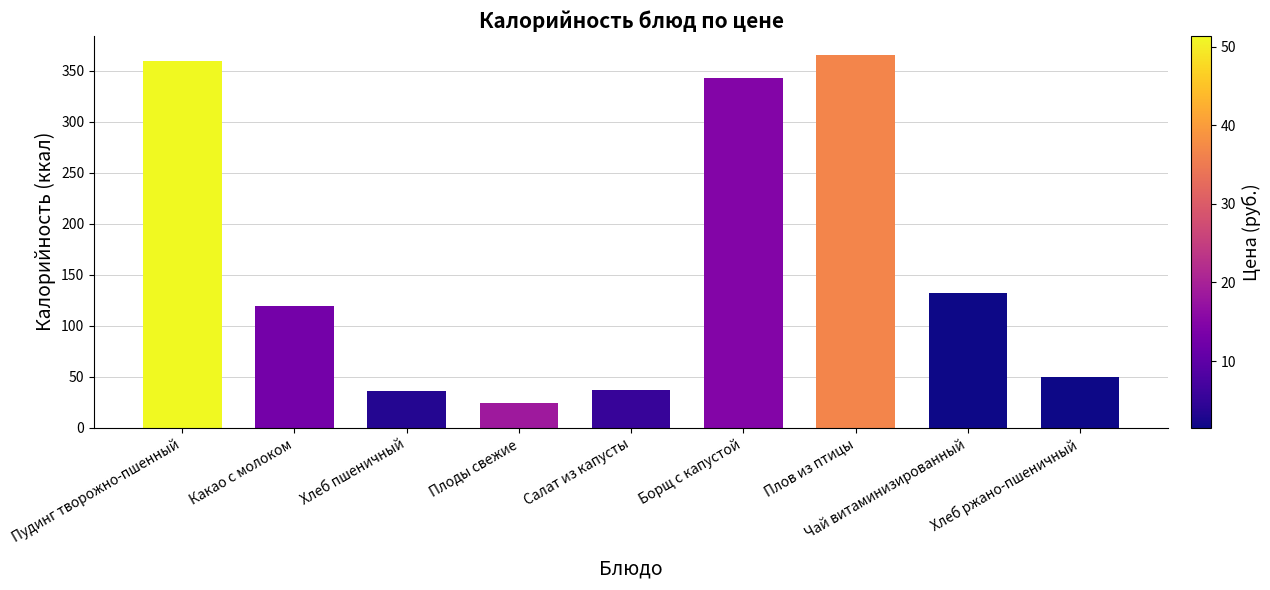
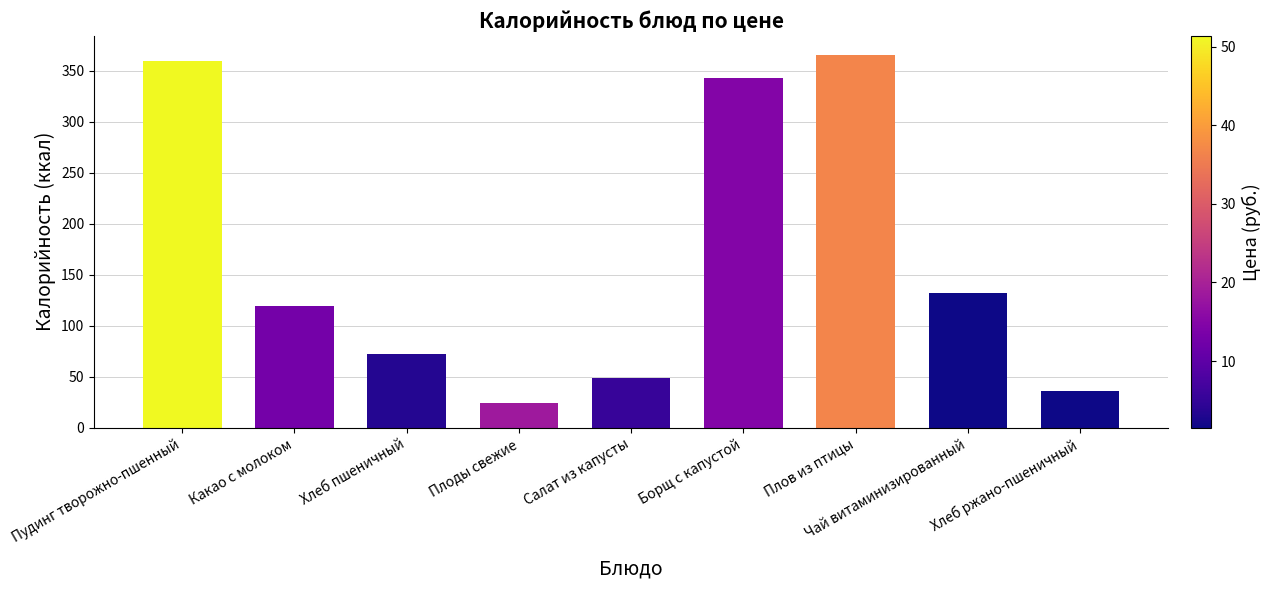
Хлеб пшеничный: 36 -> 72
Салат из капусты: 37 -> 49
Хлеб ржано-пшеничный: 50 -> 36
